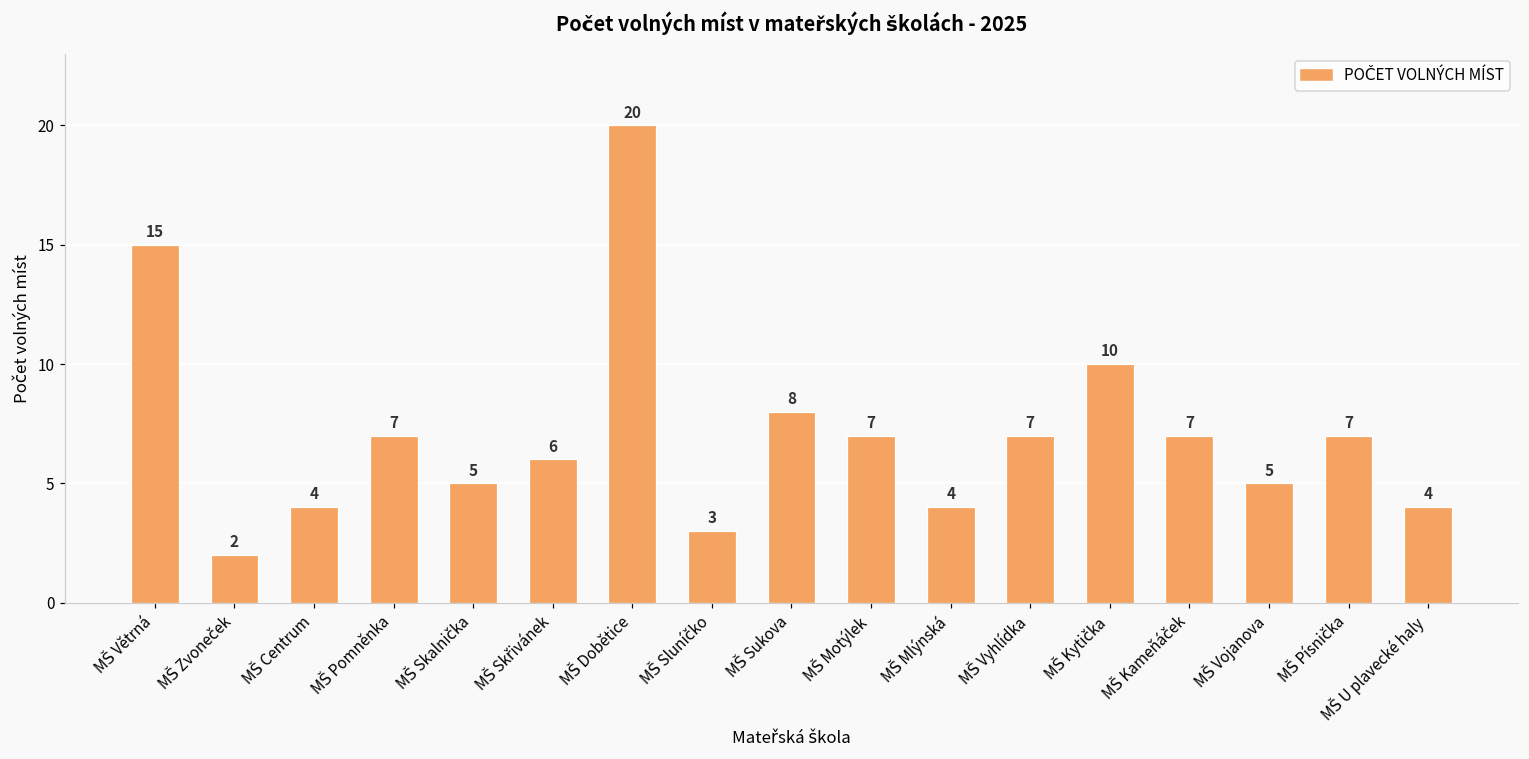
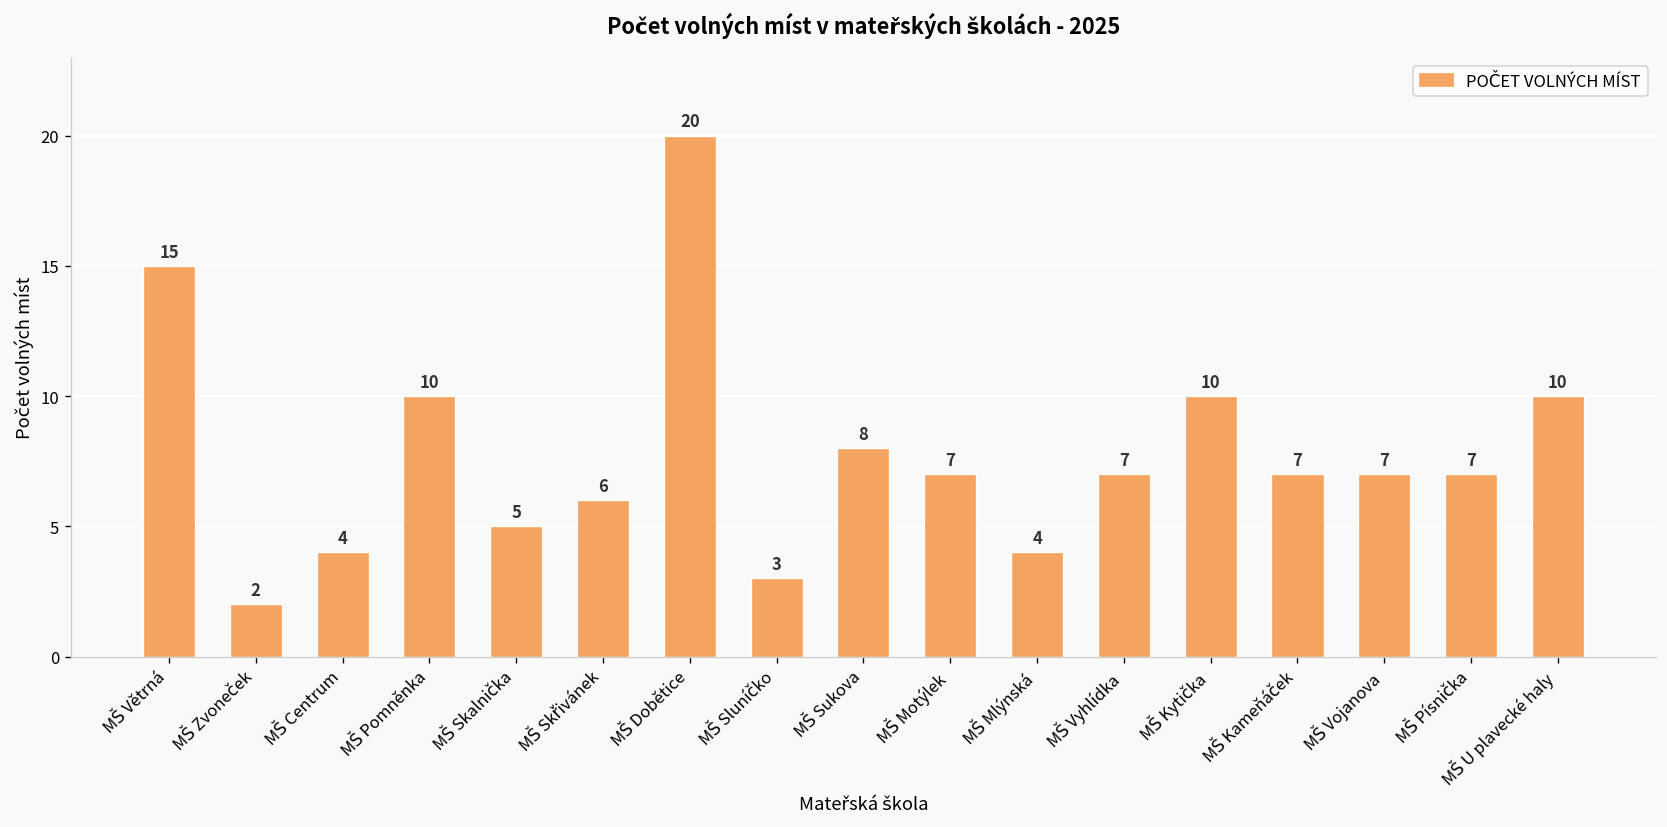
MŠ Pomněnka: 7 -> 10
MŠ Vojanova: 5 -> 7
MŠ U plavecké haly: 4 -> 10
